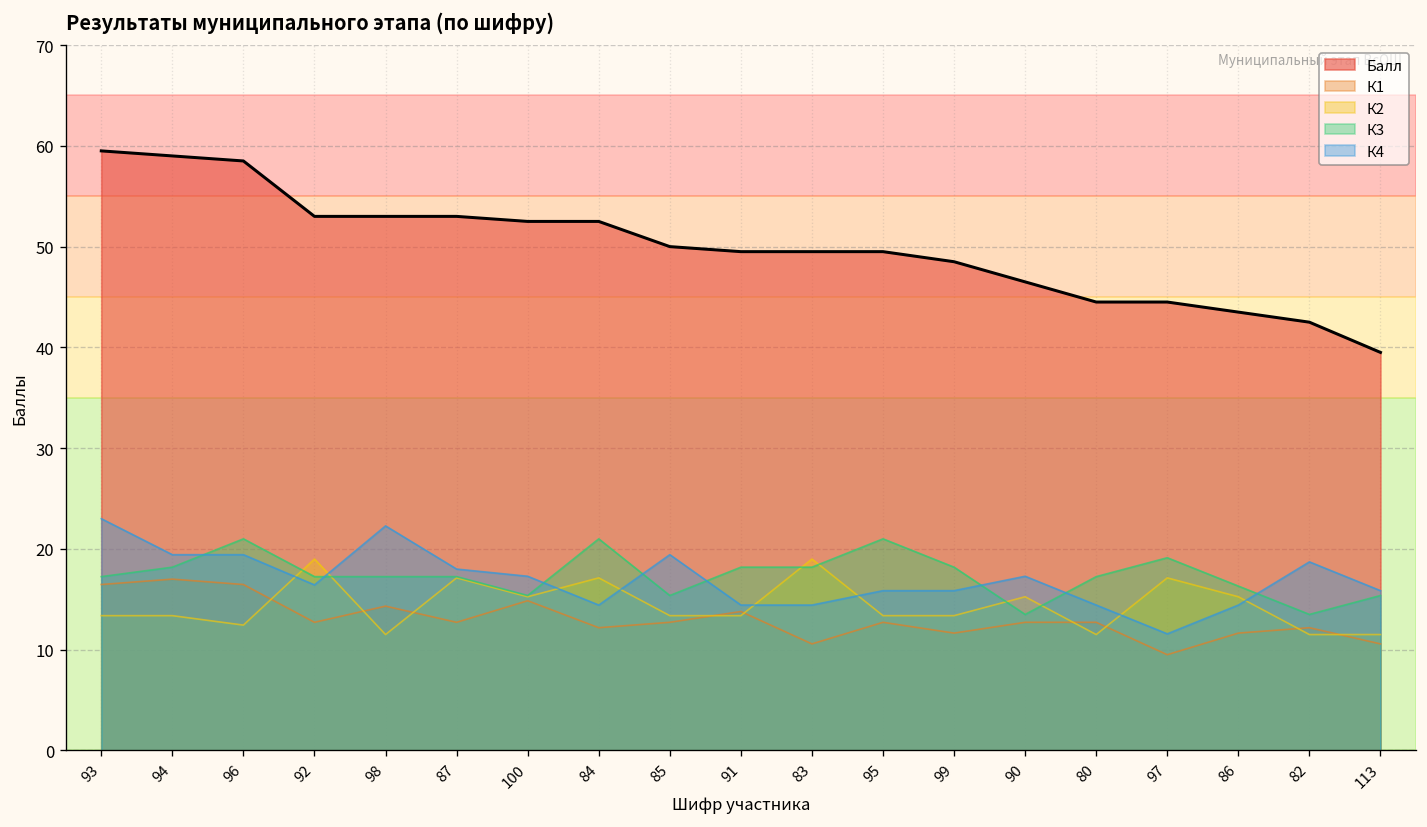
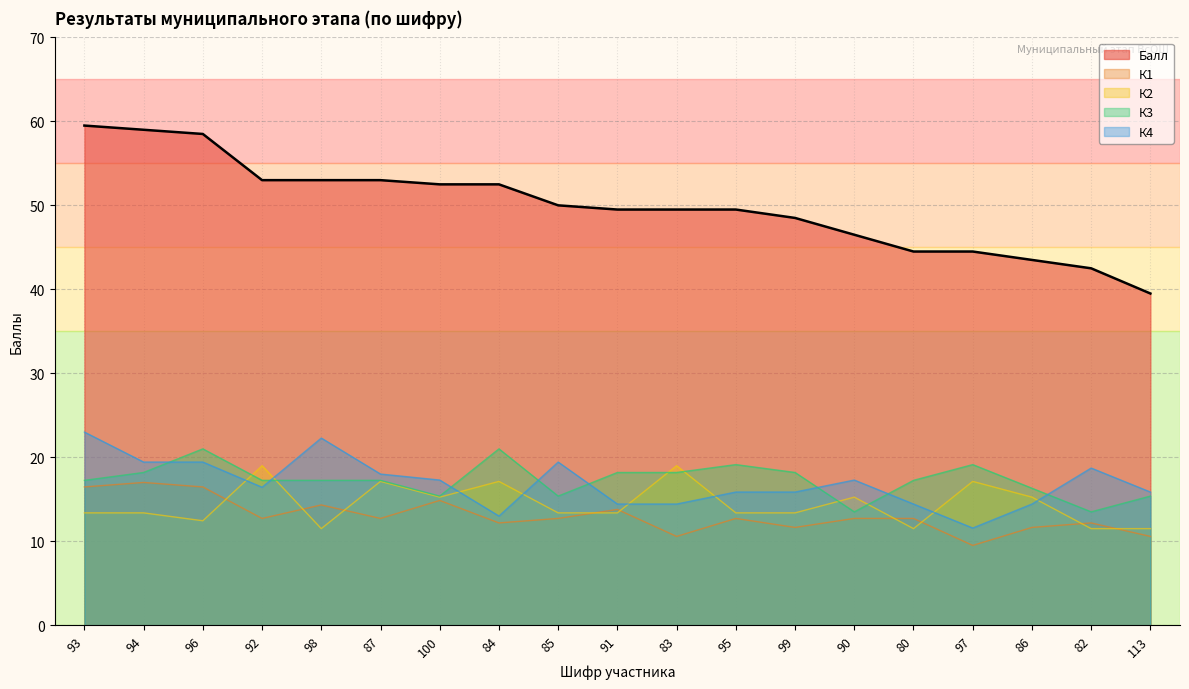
К4, 84: 14 -> 13
К3, 95: 21 -> 19
